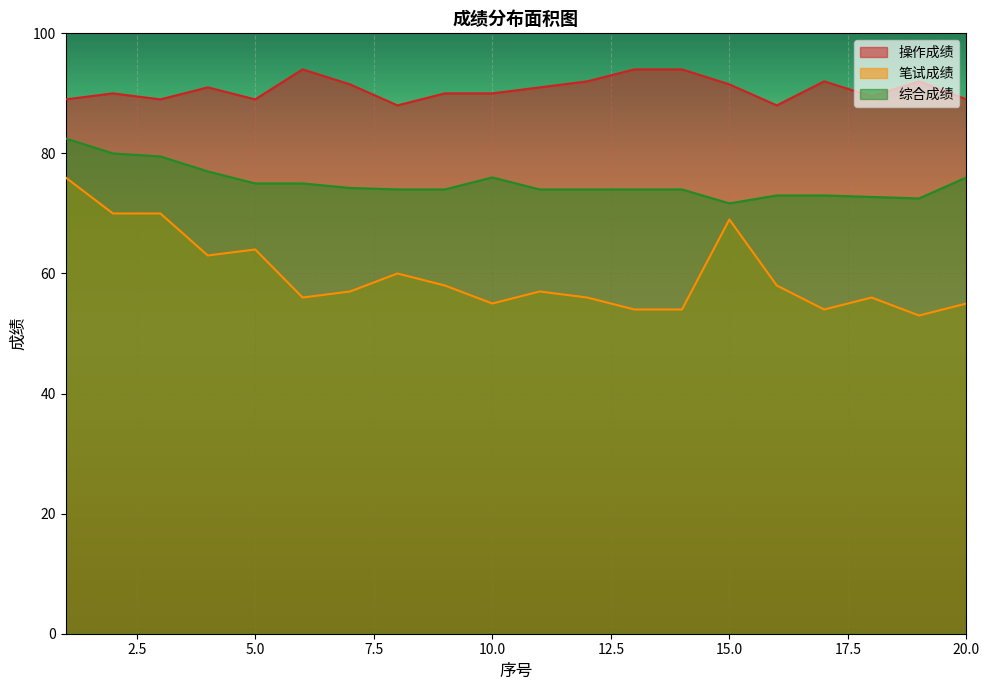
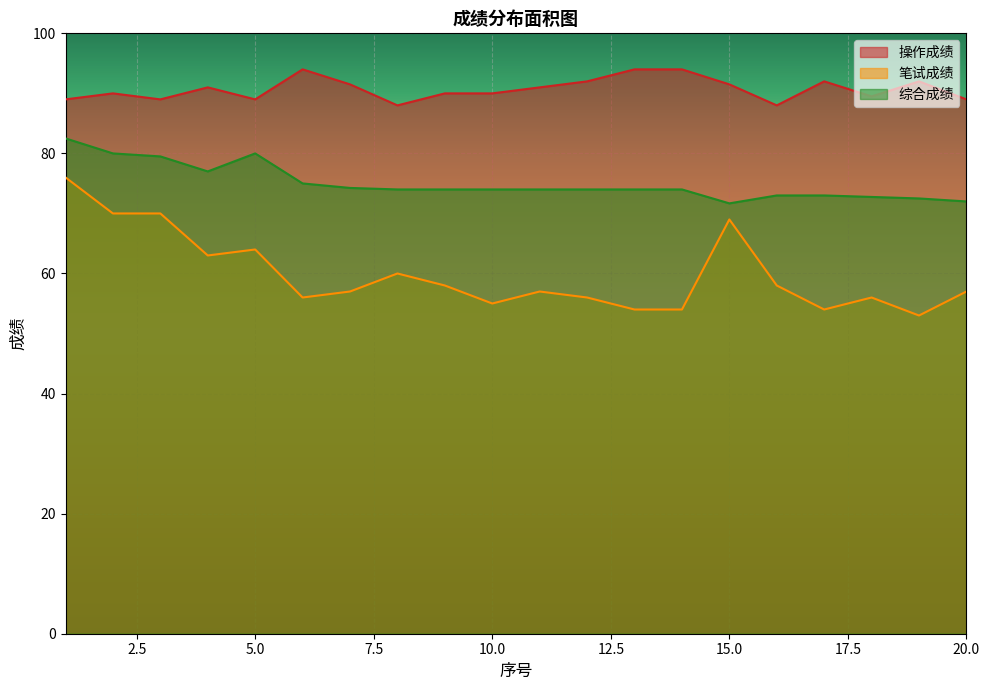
综合成绩, 5.0: 75 -> 80
综合成绩, 10.0: 76 -> 74
笔试成绩, 20.0: 55 -> 57
综合成绩, 20.0: 76 -> 72
